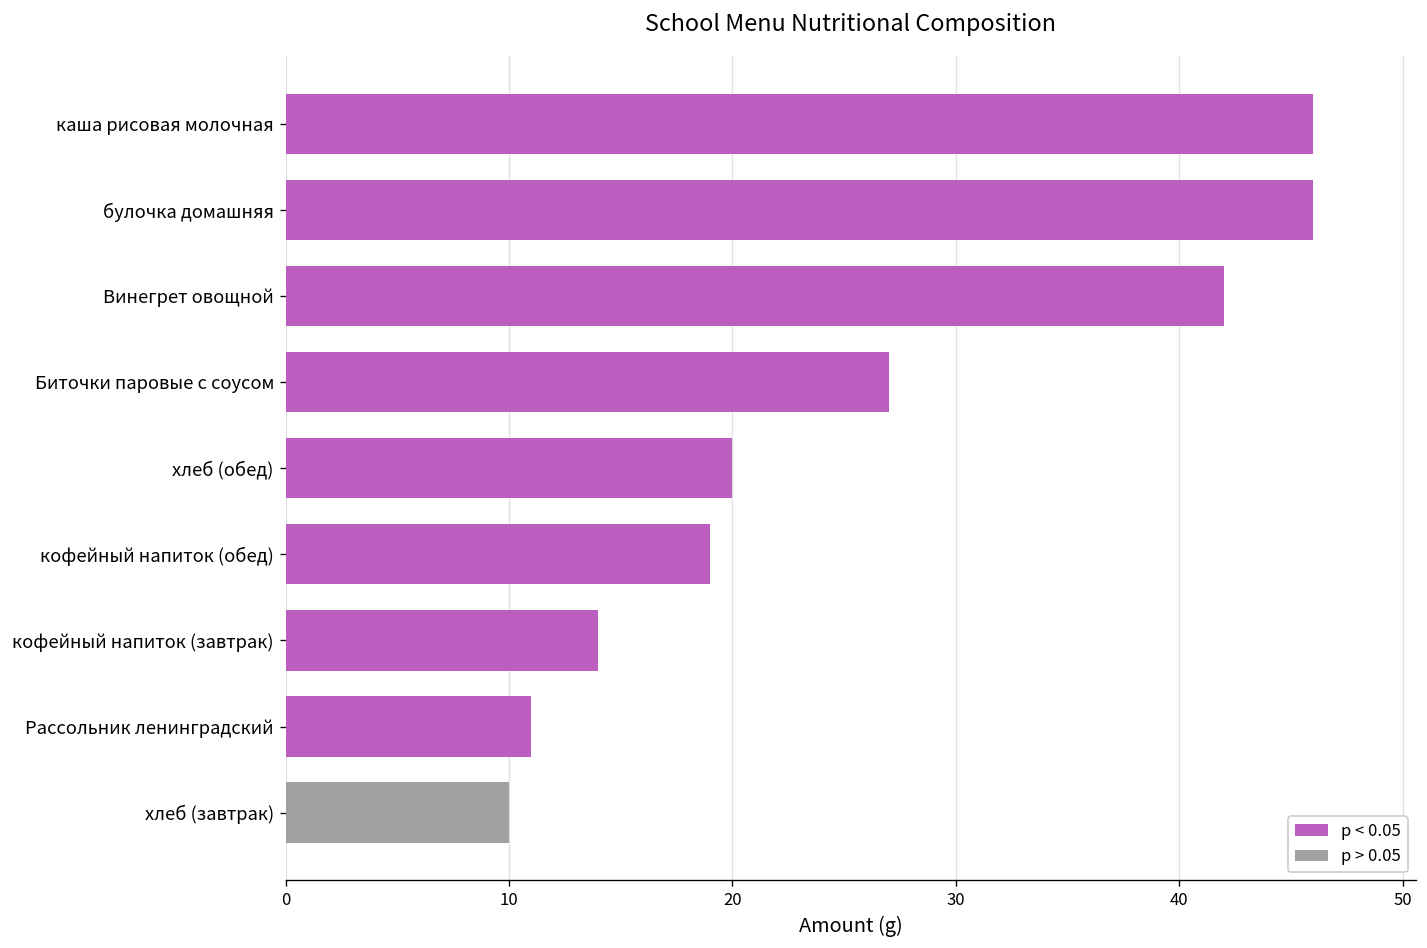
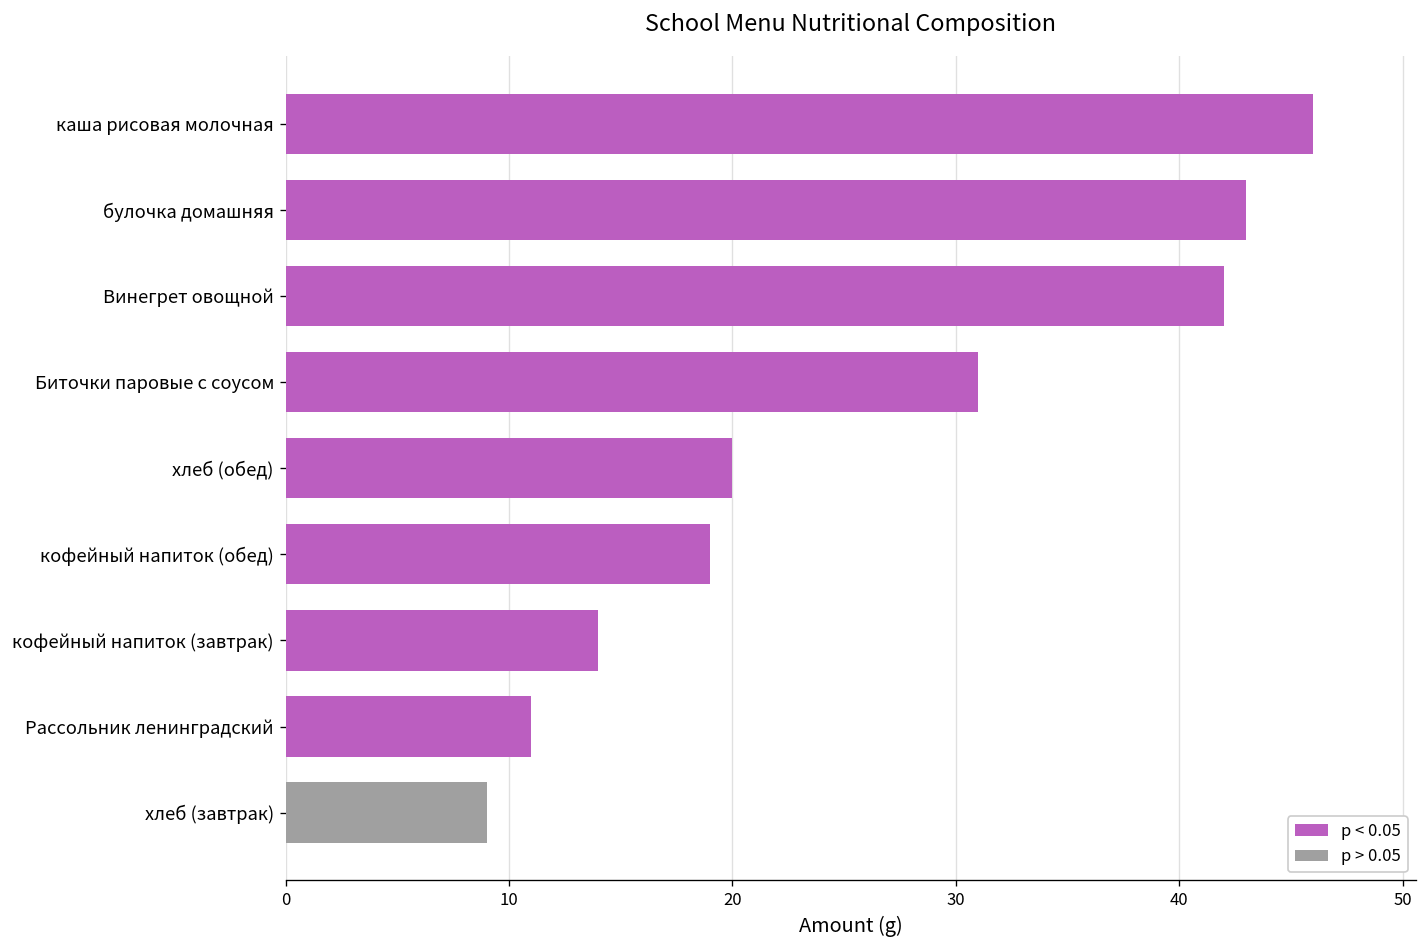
булочка домашняя: 46 -> 43
Биточки паровые с соусом: 27 -> 31
хлеб (завтрак): 10 -> 9
